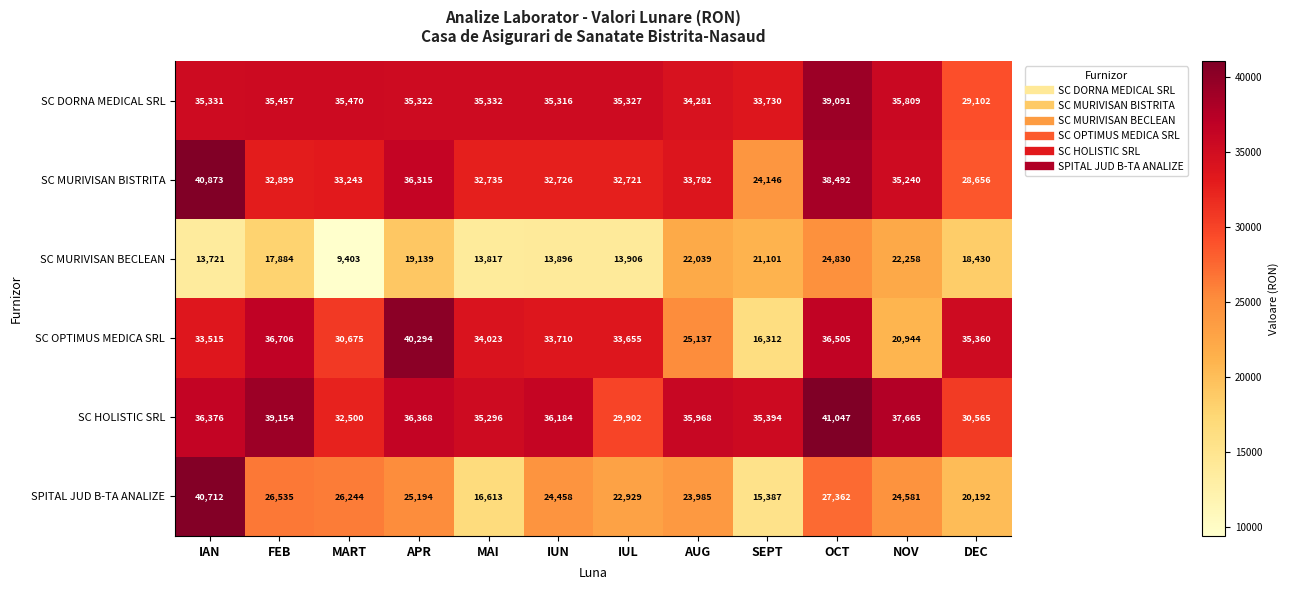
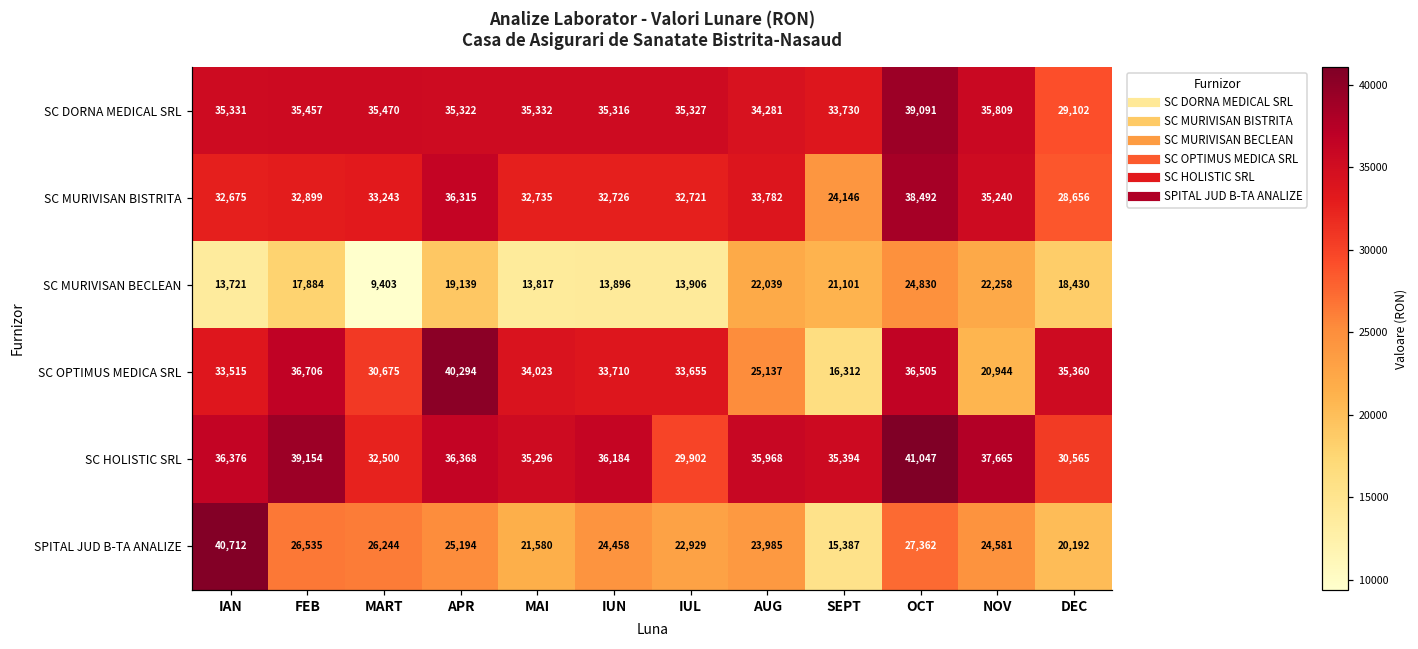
SC MURIVISAN BISTRITA, IAN: 40,873 -> 32,675
SPITAL JUD B-TA ANALIZE, MAI: 16,613 -> 21,580
